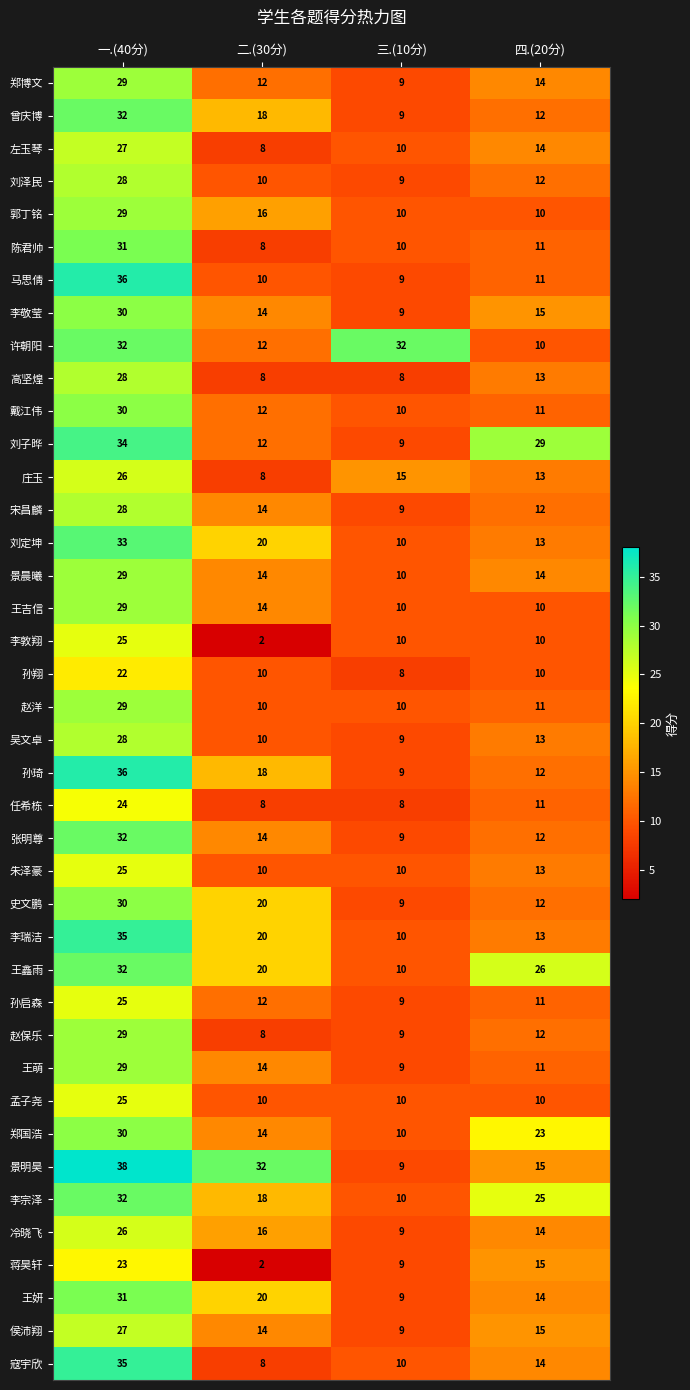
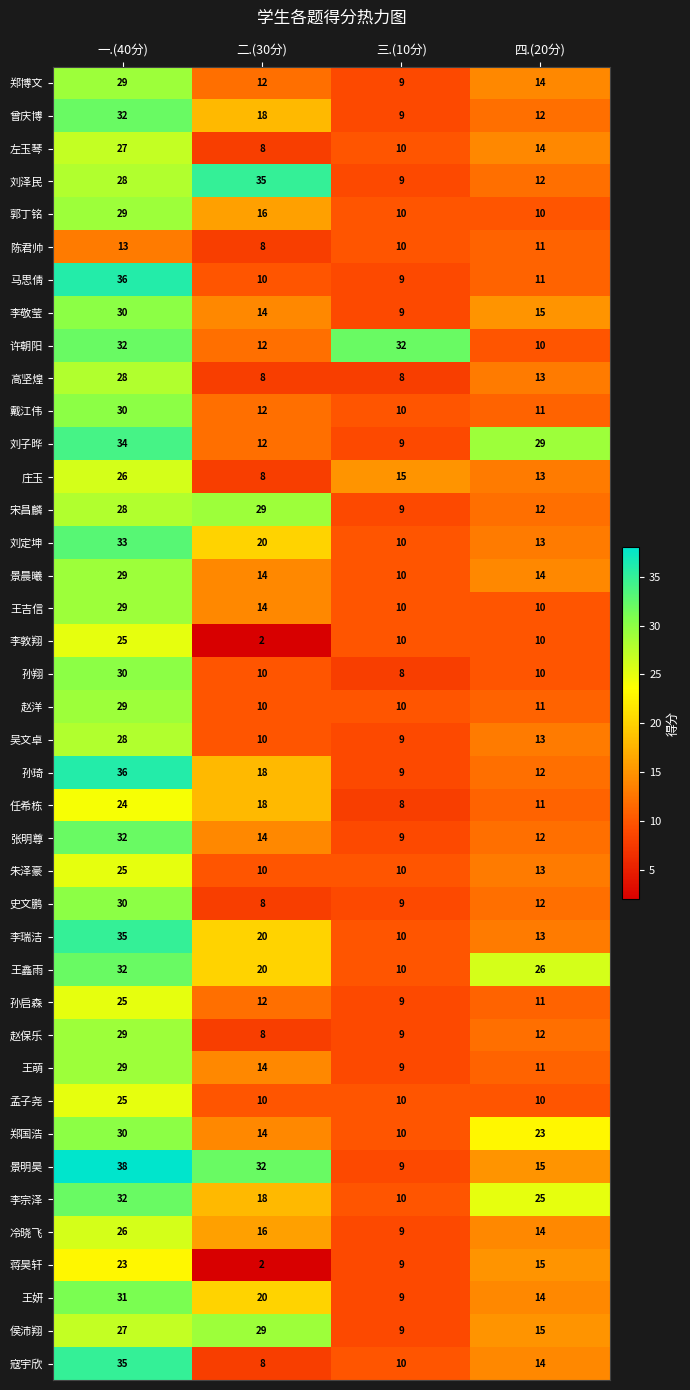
刘泽民, 二.(30分): 10 -> 35
陈君帅, 一.(40分): 31 -> 13
宋昌麟, 二.(30分): 14 -> 29
孙翔, 一.(40分): 22 -> 30
任希栋, 二.(30分): 8 -> 18
史文鹏, 二.(30分): 20 -> 8
侯沛翔, 二.(30分): 14 -> 29
